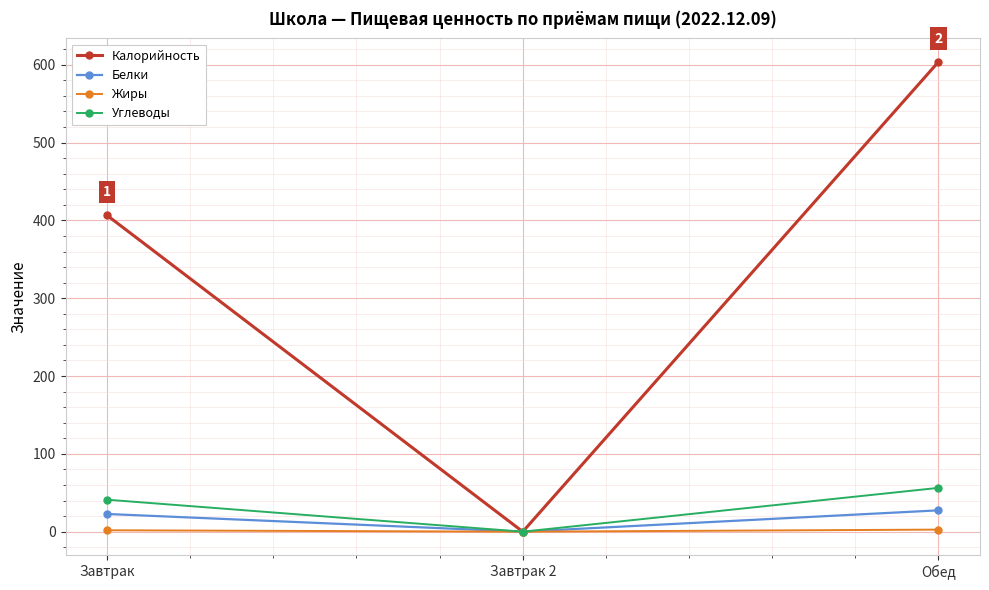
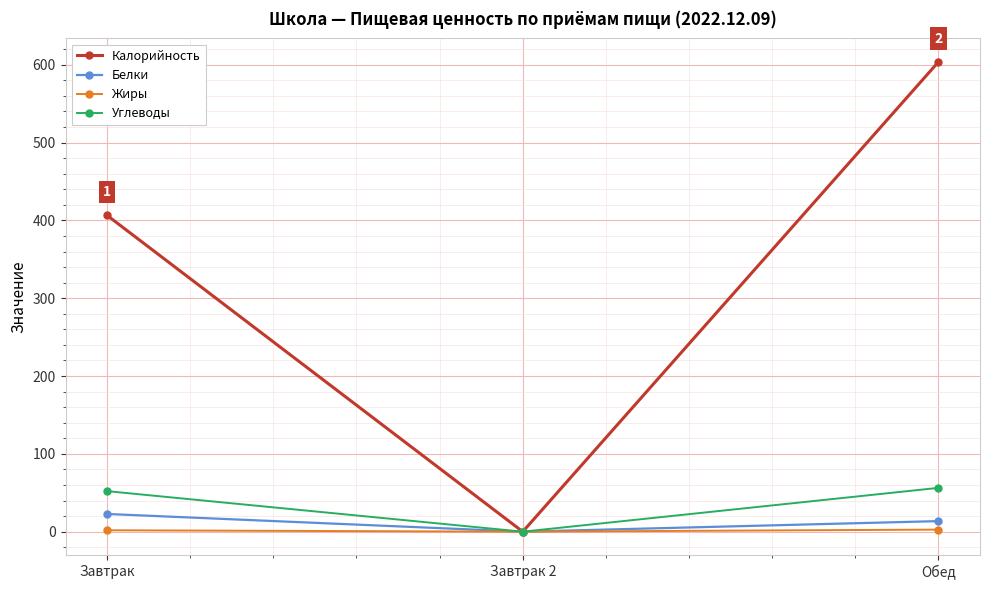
Углеводы, Завтрак: 40 -> 50
Белки, Обед: 30 -> 10
